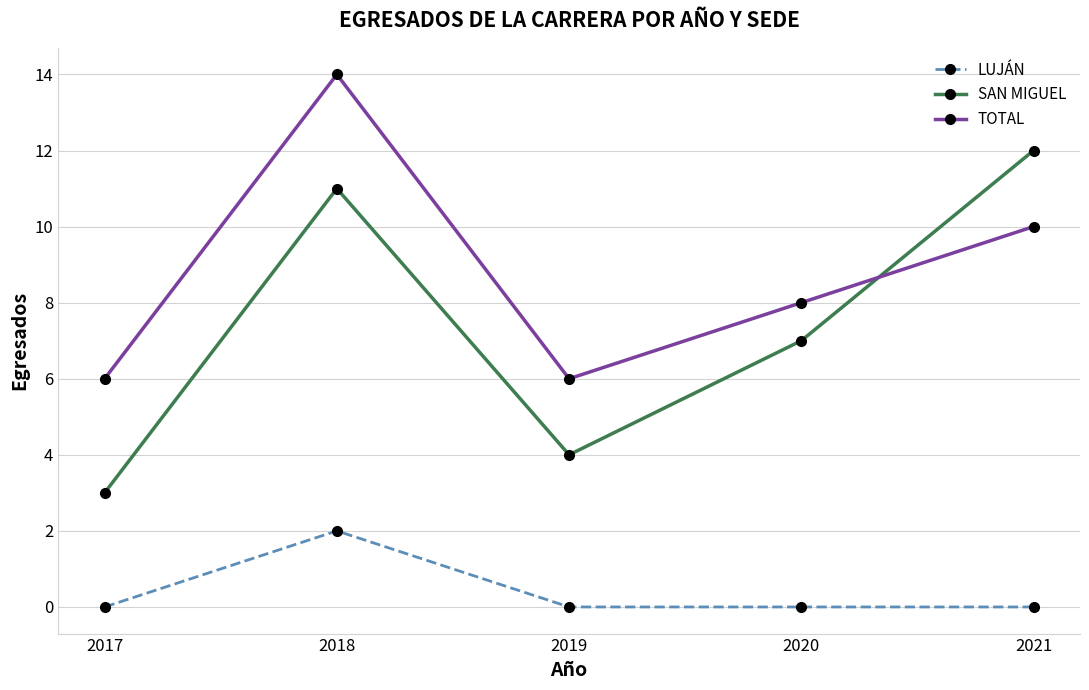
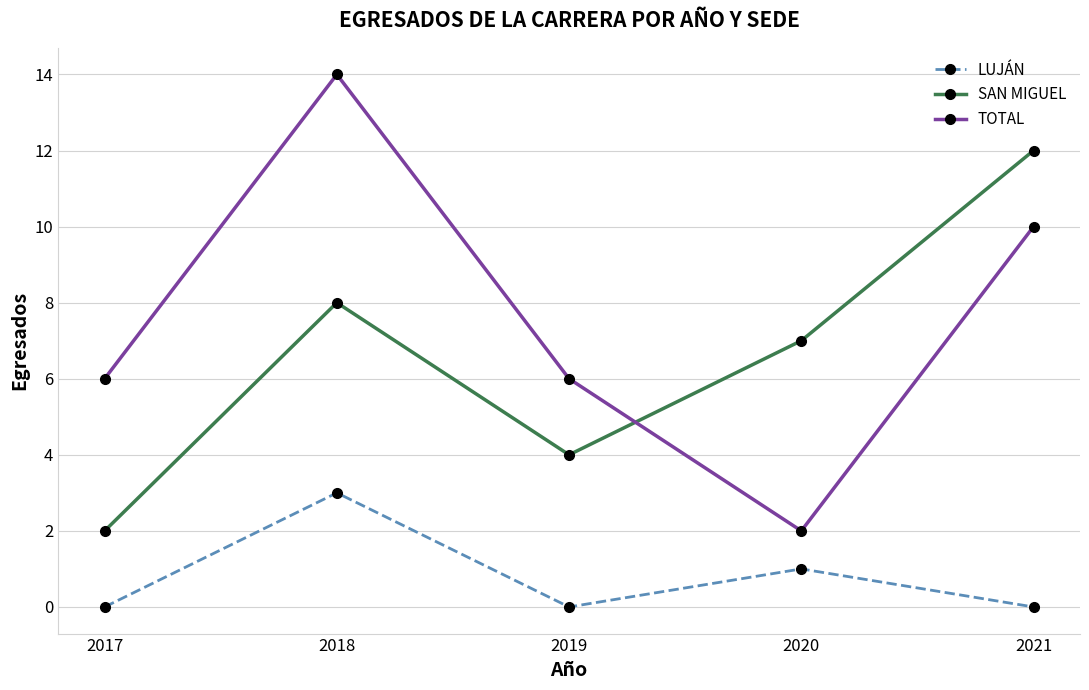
SAN MIGUEL, 2017: 3 -> 2
LUJÁN, 2018: 2 -> 3
SAN MIGUEL, 2018: 11 -> 8
LUJÁN, 2020: 0 -> 1
TOTAL, 2020: 8 -> 2
